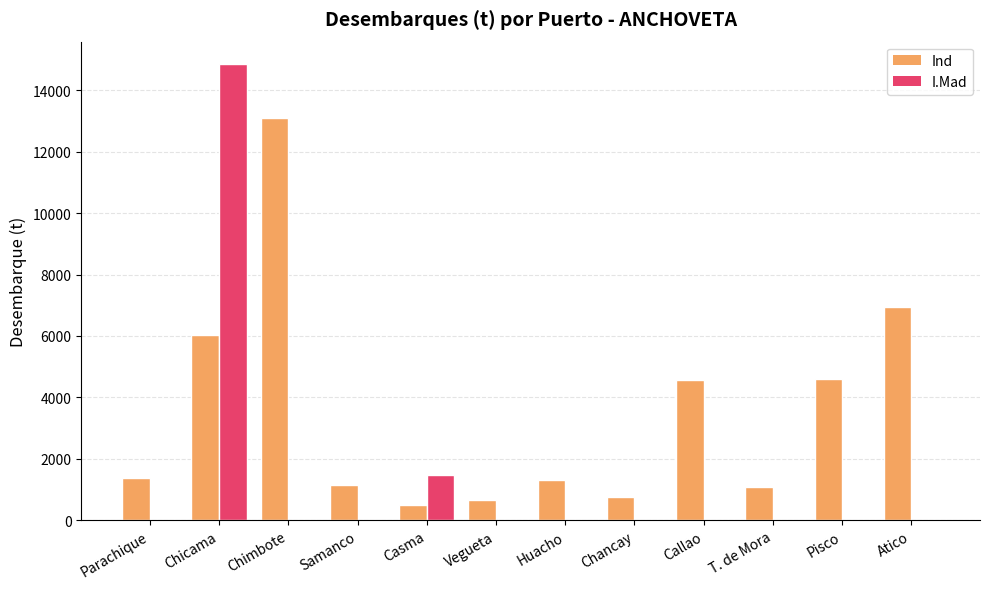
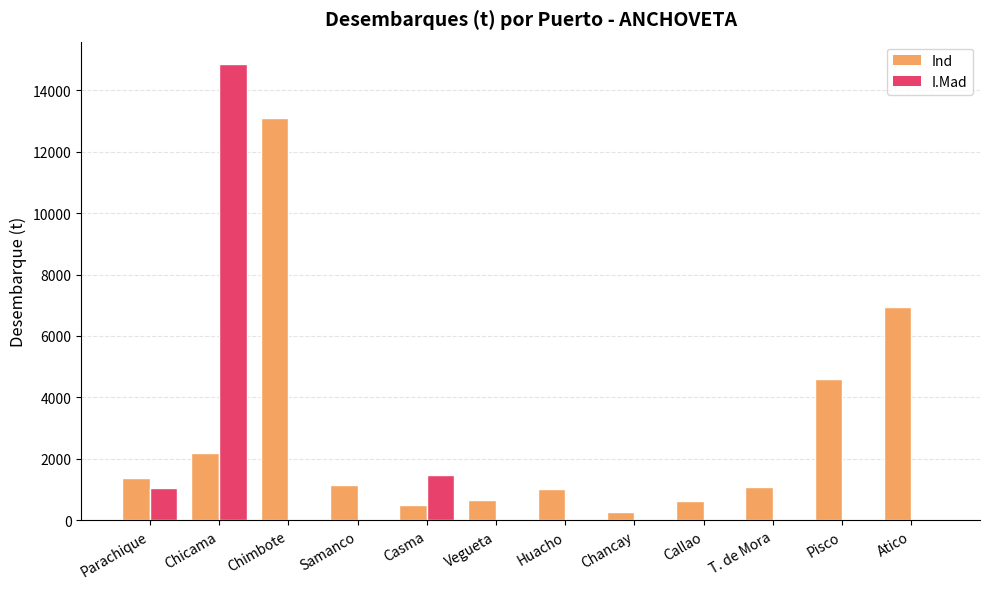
I.Mad, Parachique: 0 -> 1000
Ind, Chicama: 6000 -> 2200
Ind, Huacho: 1300 -> 1000
Ind, Chancay: 700 -> 300
Ind, Callao: 4600 -> 600
